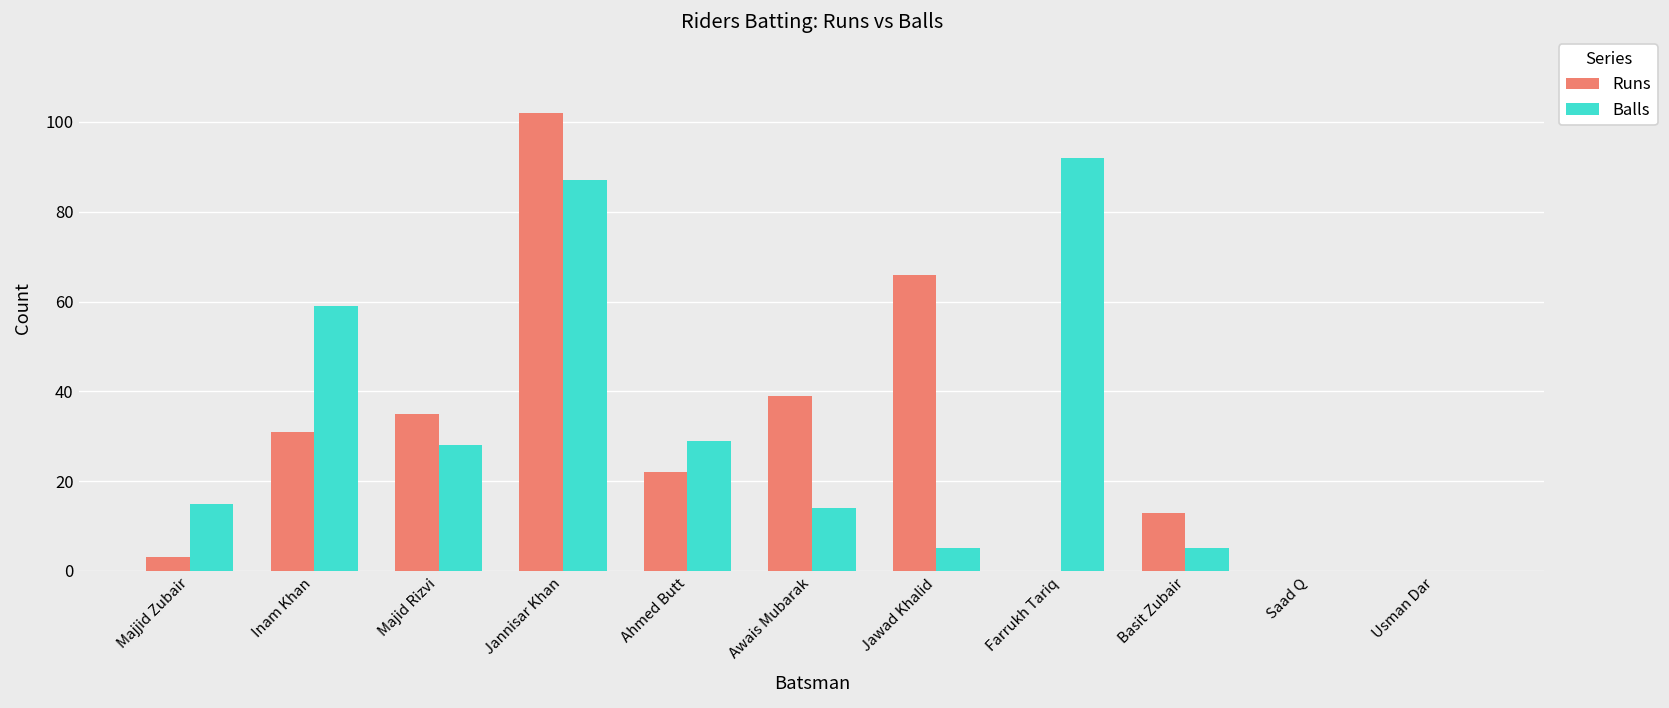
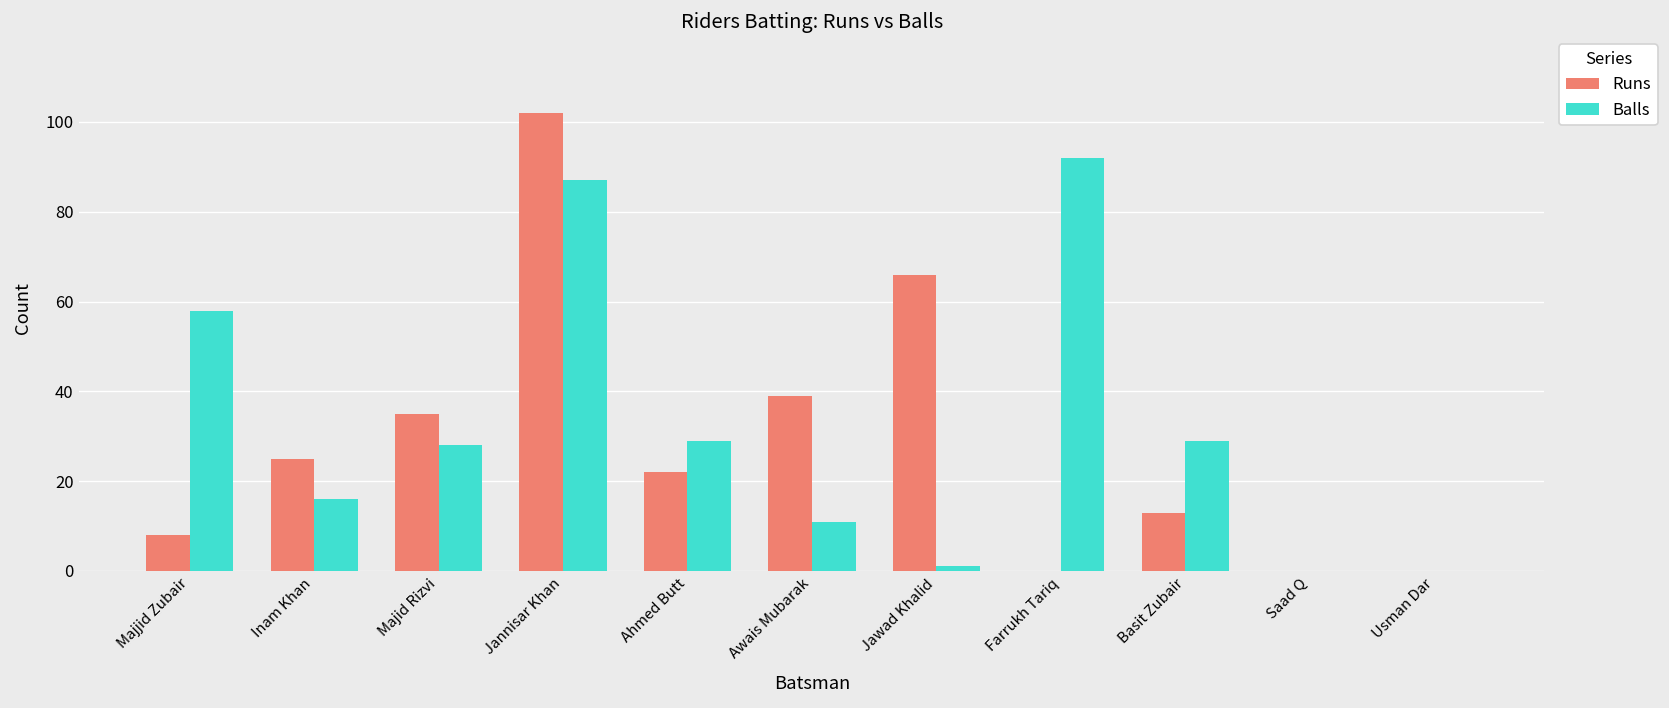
Runs, Majjid Zubair: 3 -> 8
Balls, Majjid Zubair: 15 -> 58
Runs, Inam Khan: 31 -> 25
Balls, Inam Khan: 59 -> 16
Balls, Awais Mubarak: 14 -> 11
Balls, Jawad Khalid: 5 -> 1
Balls, Basit Zubair: 5 -> 29
